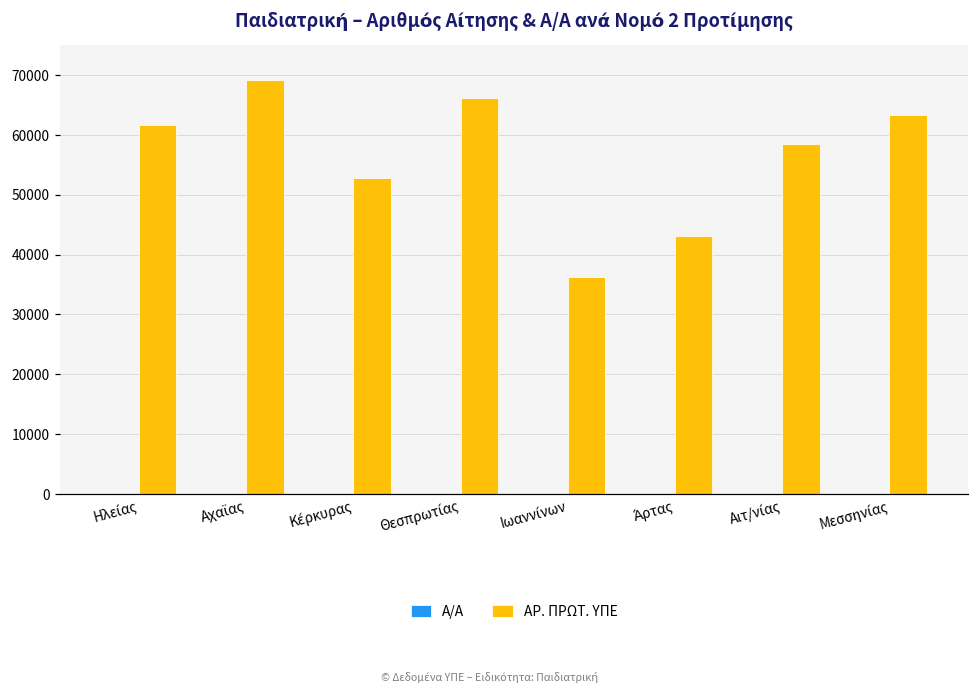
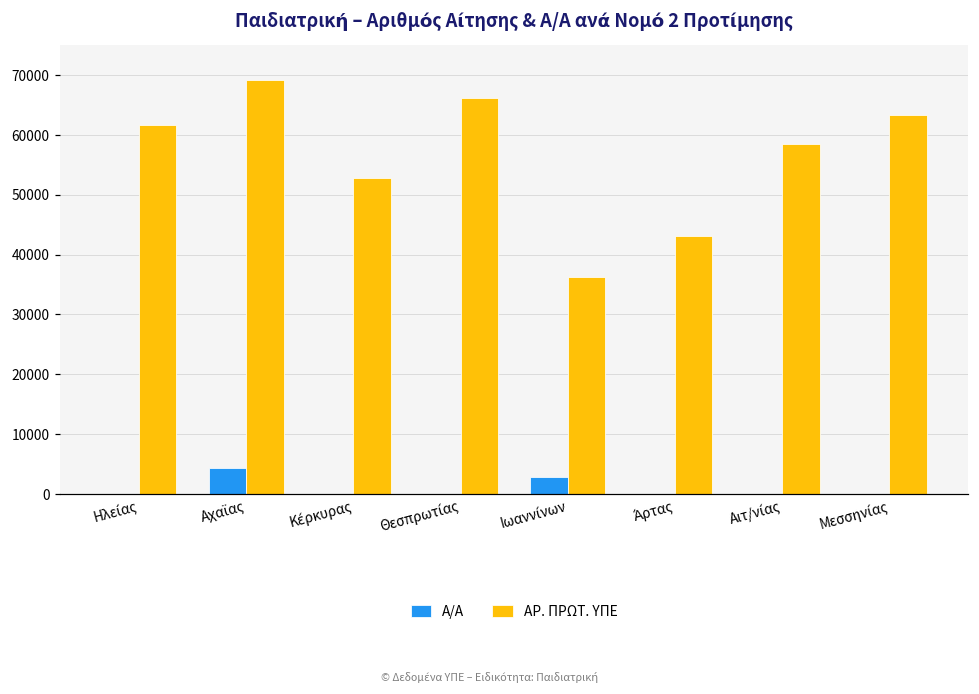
Α/Α, Αχαϊας: 0 -> 4000
Α/Α, Ιωαννίνων: 0 -> 3000
